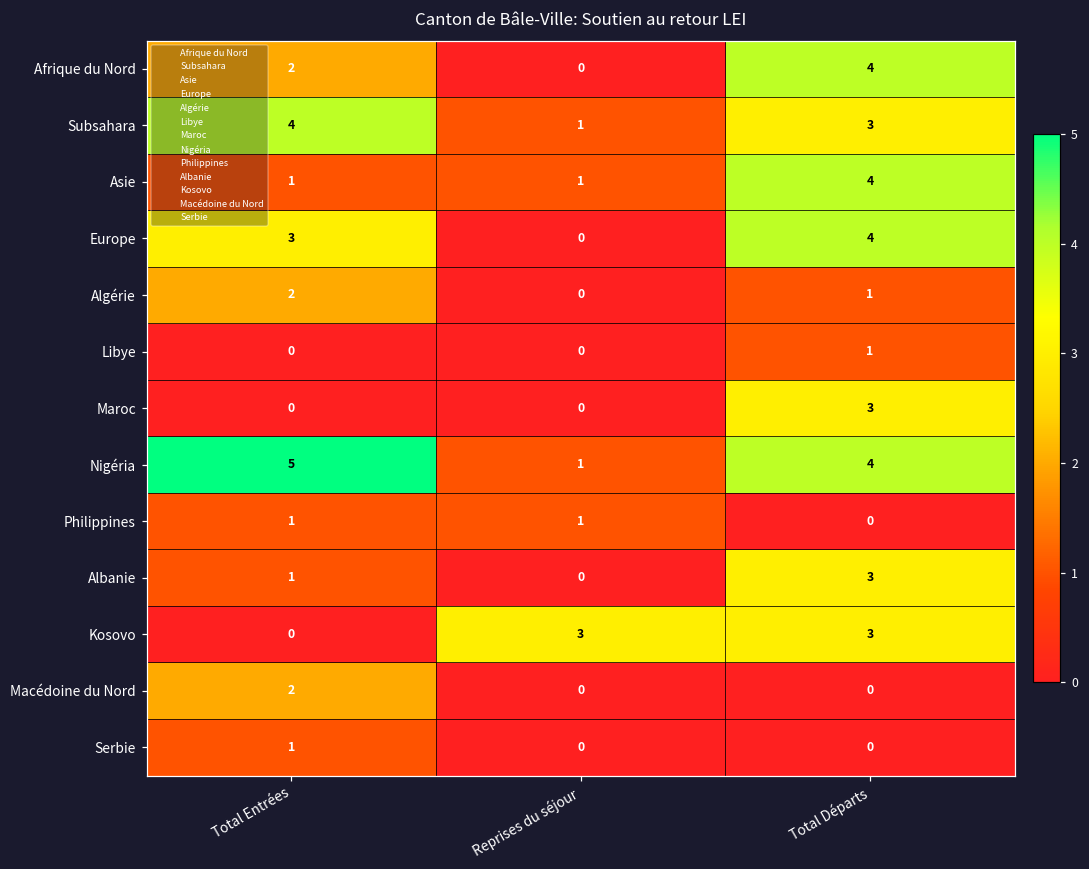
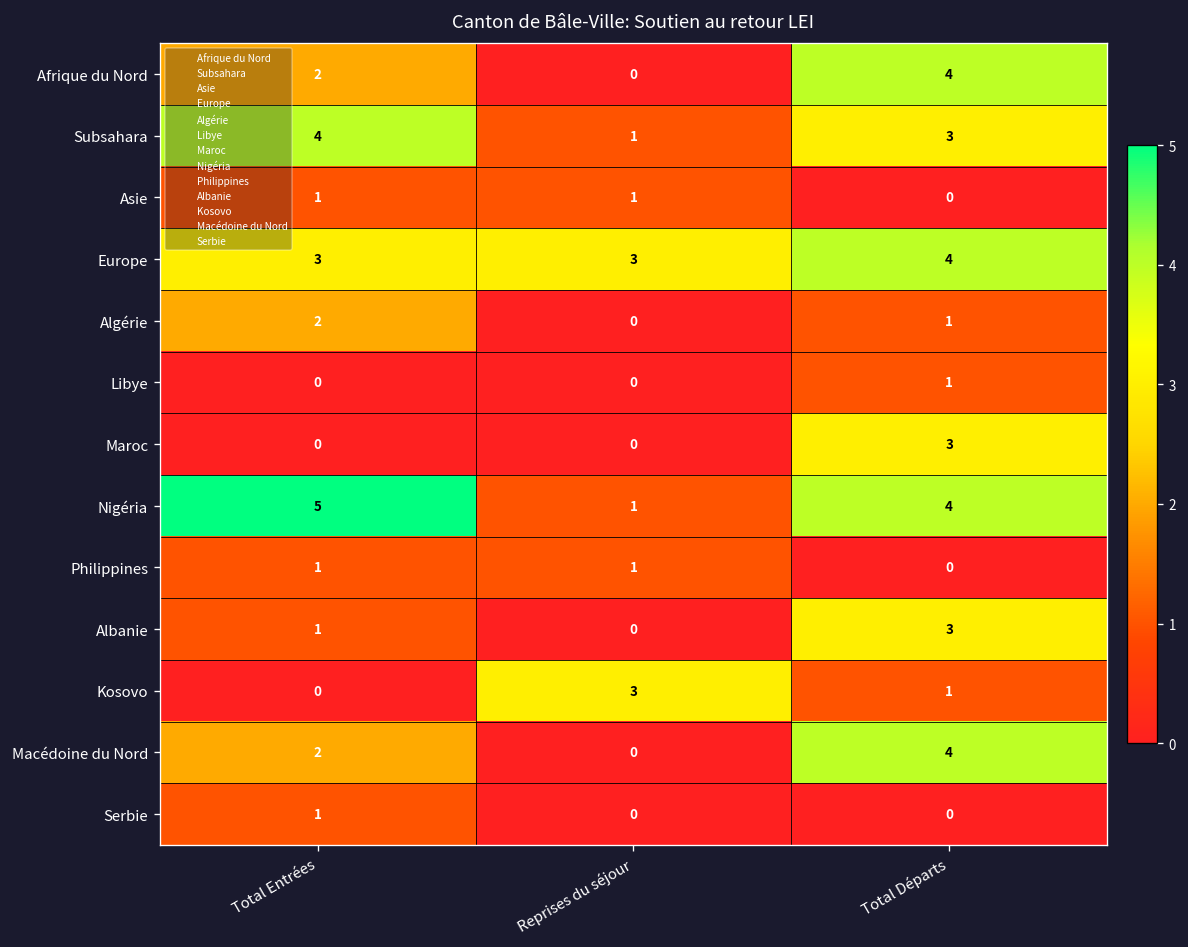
Asie, Total Départs: 4 -> 0
Europe, Reprises du séjour: 0 -> 3
Kosovo, Total Départs: 3 -> 1
Macédoine du Nord, Total Départs: 0 -> 4
